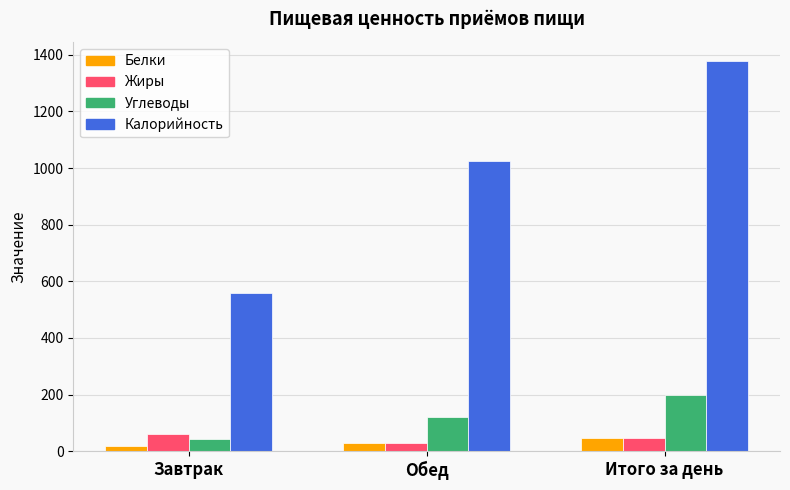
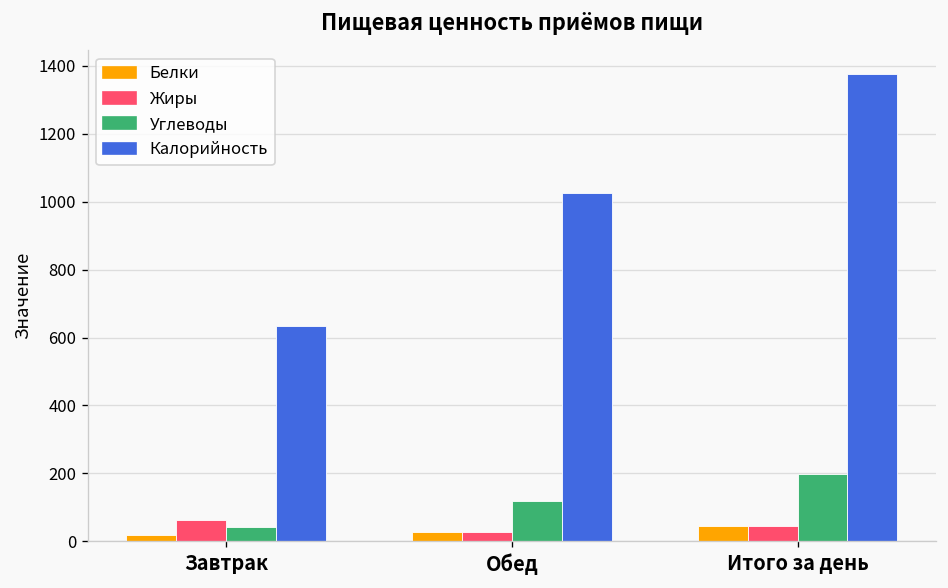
Калорийность, Завтрак: 560 -> 630
